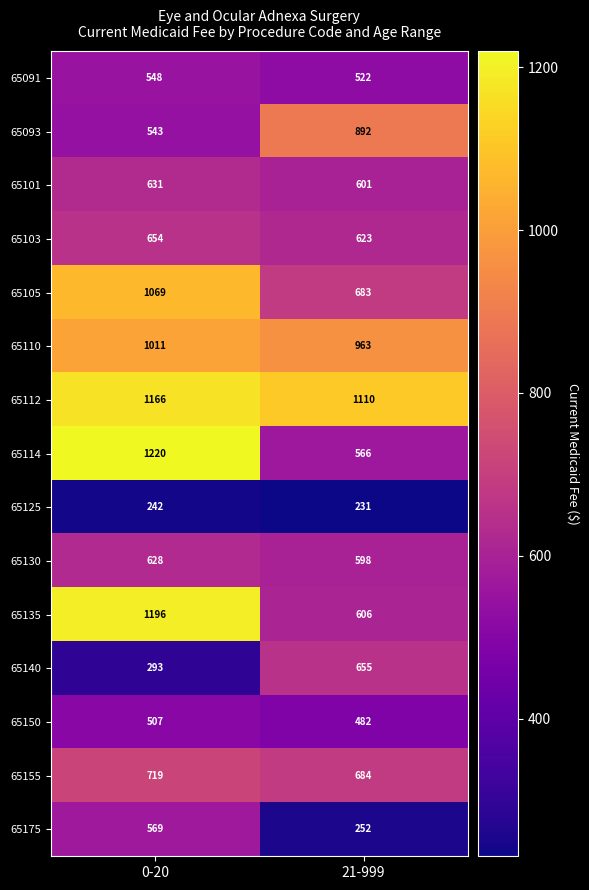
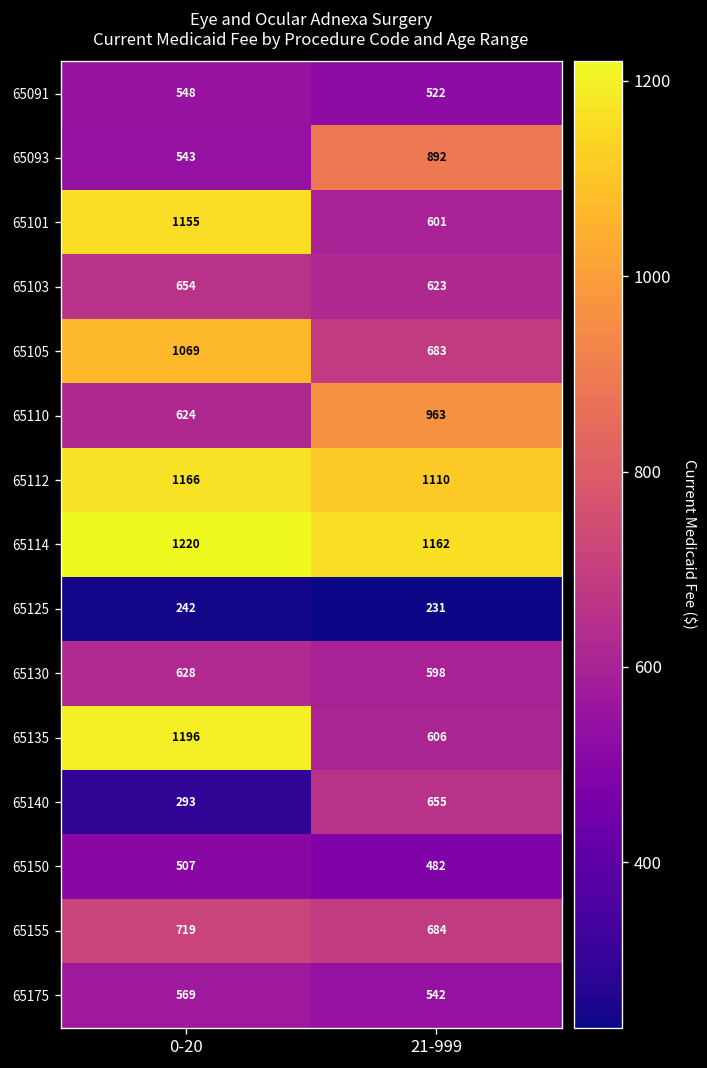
65101, 0-20: 631 -> 1155
65110, 0-20: 1011 -> 624
65114, 21-999: 566 -> 1162
65175, 21-999: 252 -> 542
